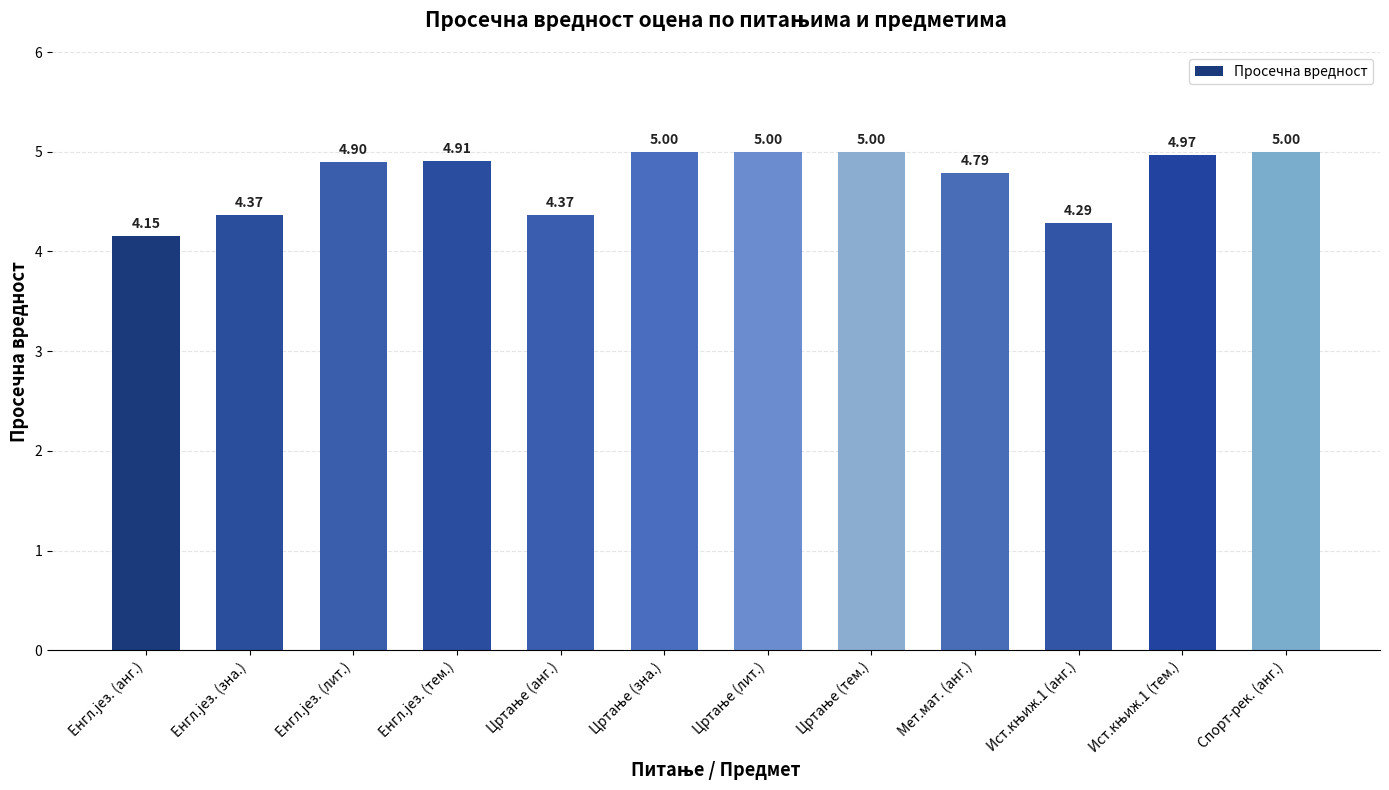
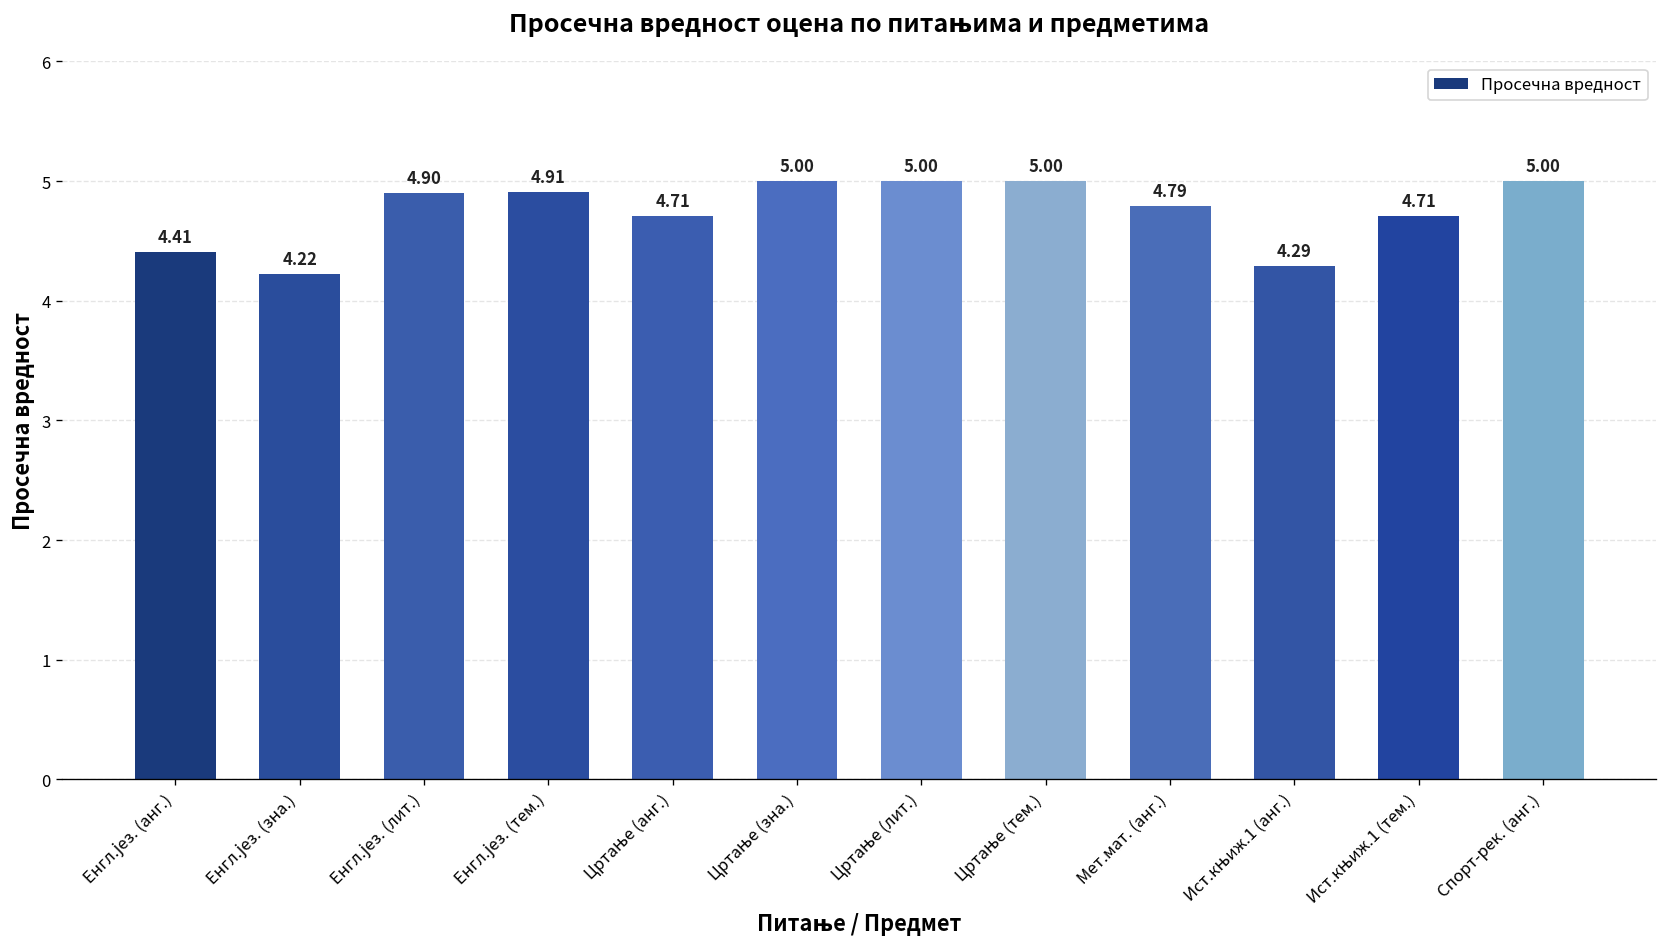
Енгл.јез. (анг.): 4.15 -> 4.41
Енгл.јез. (зна.): 4.37 -> 4.22
Цртање (анг.): 4.37 -> 4.71
Ист.књиж.1 (тем.): 4.97 -> 4.71
